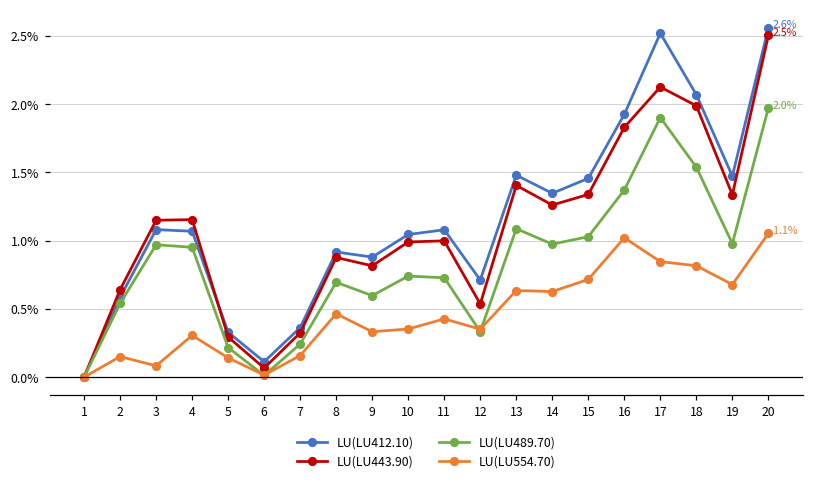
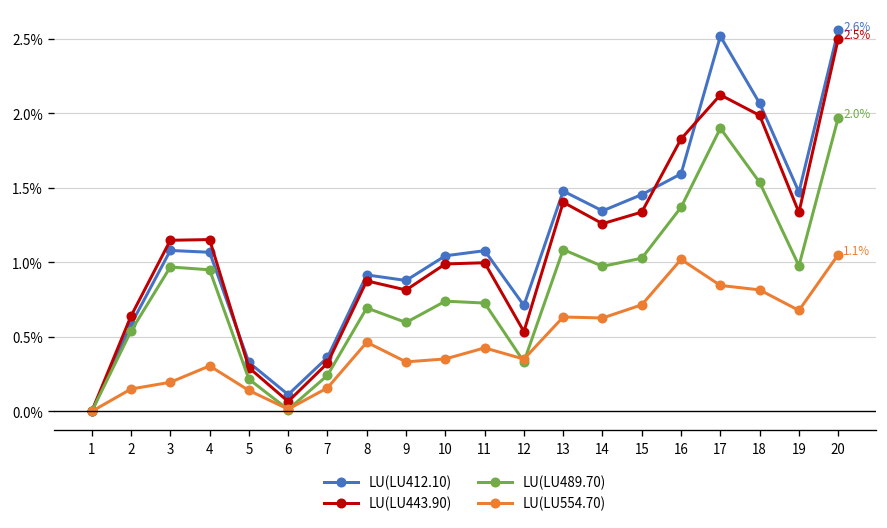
LU(LU554.70), 3: 0.08% -> 0.20%
LU(LU412.10), 16: 1.92% -> 1.59%
